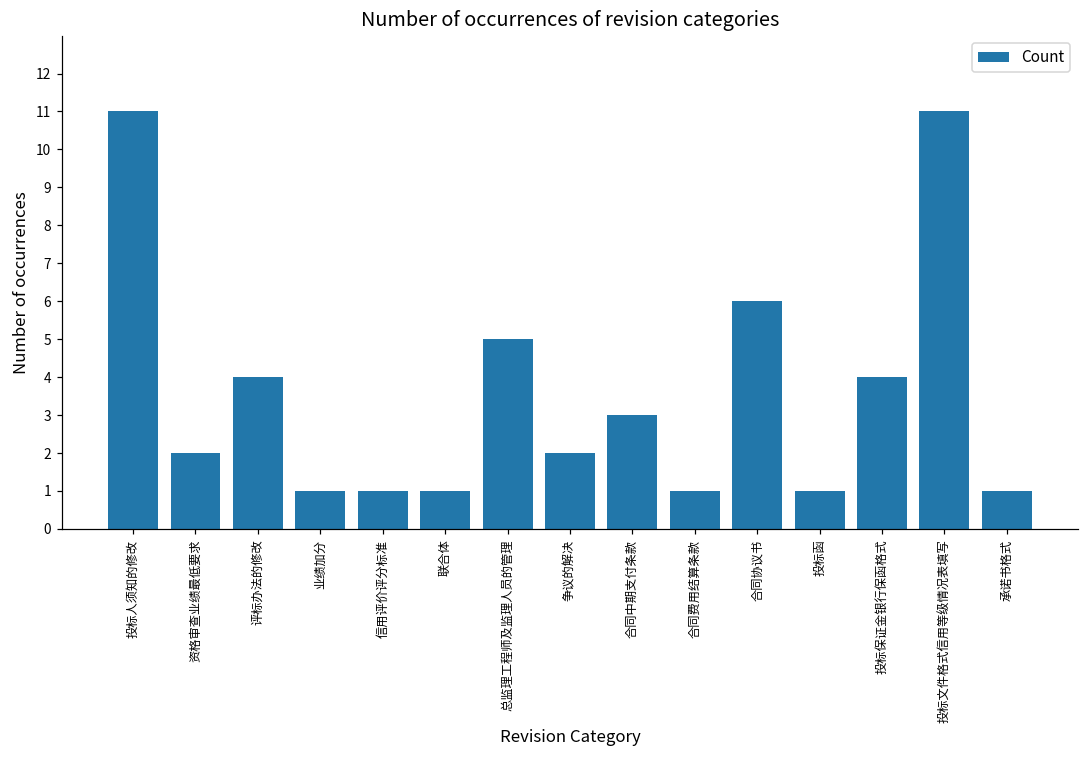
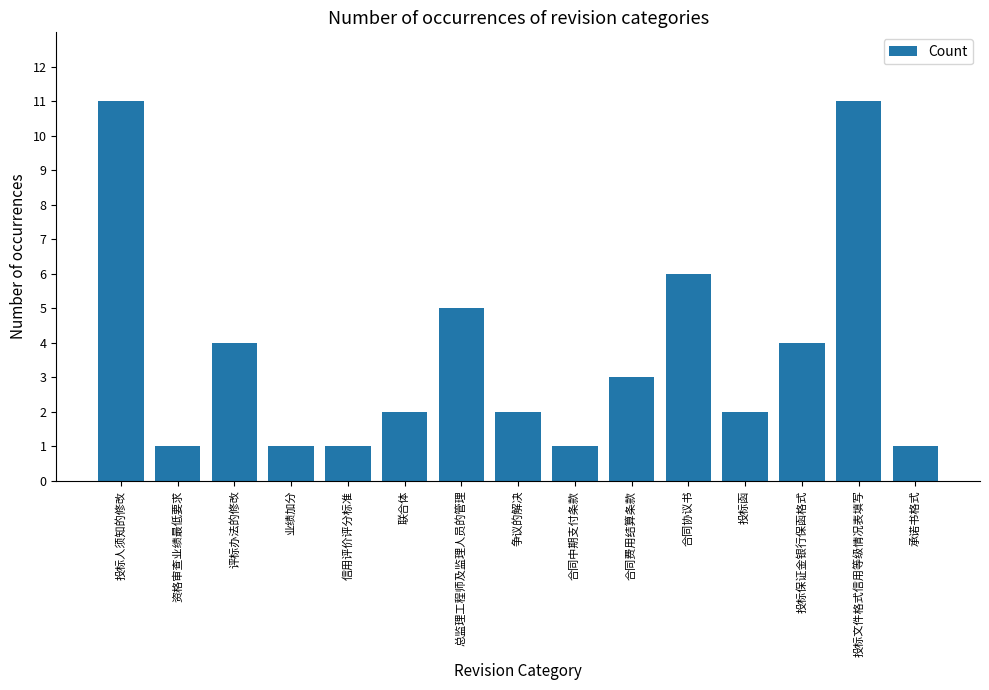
资格审查业绩最低要求: 2 -> 1
联合体: 1 -> 2
合同中期支付条款: 3 -> 1
合同费用结算条款: 1 -> 3
投标函: 1 -> 2
